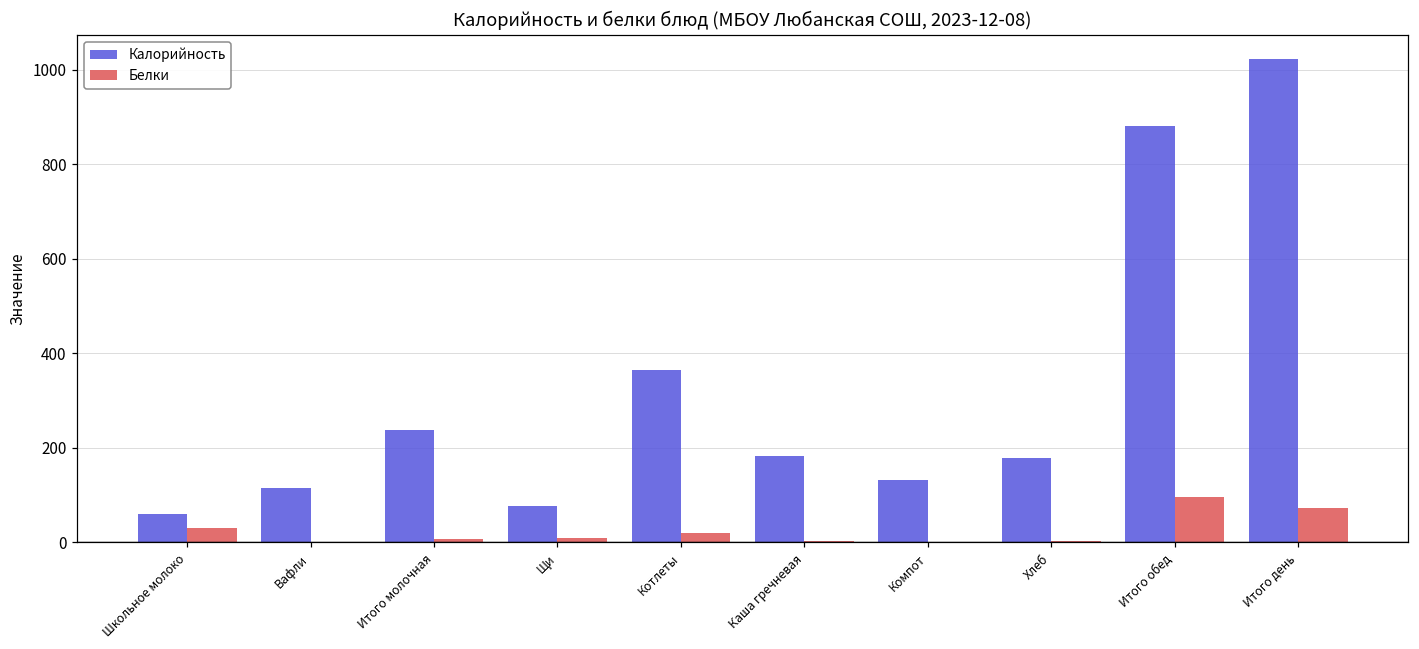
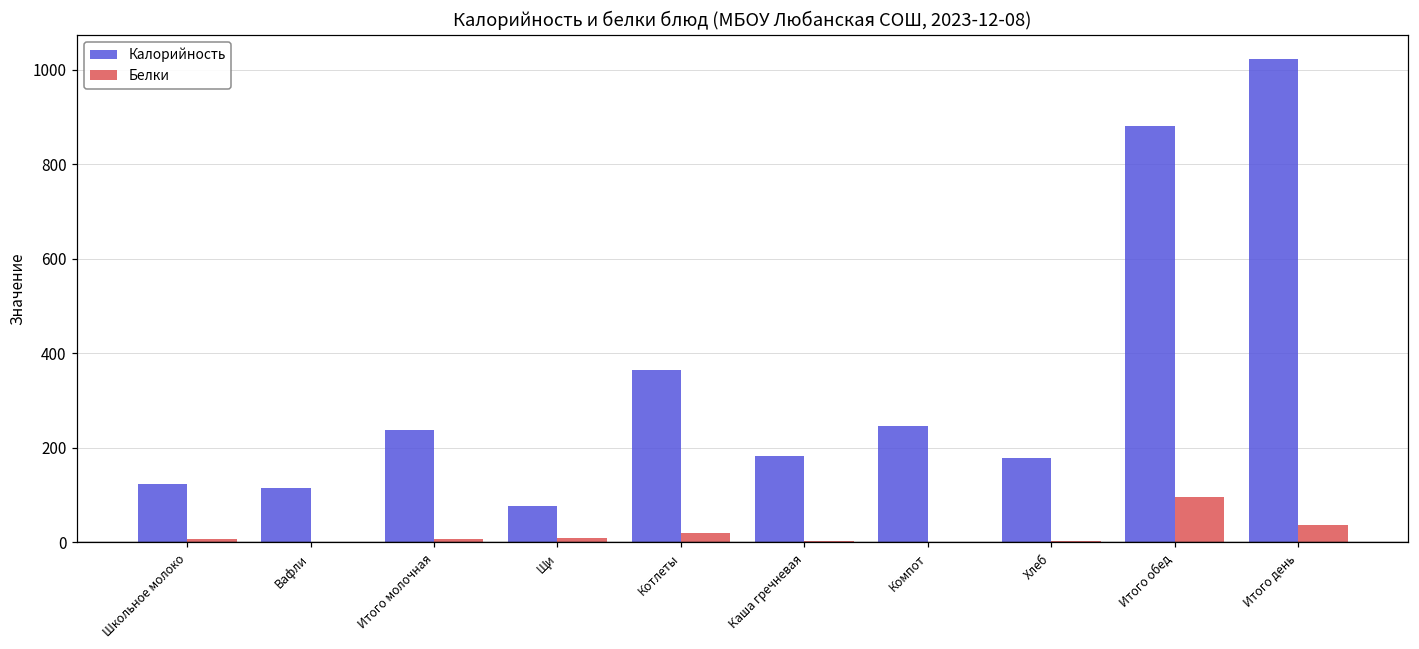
Калорийность, Школьное молоко: 60 -> 120
Белки, Школьное молоко: 30 -> 10
Калорийность, Компот: 130 -> 250
Белки, Итого день: 70 -> 40
